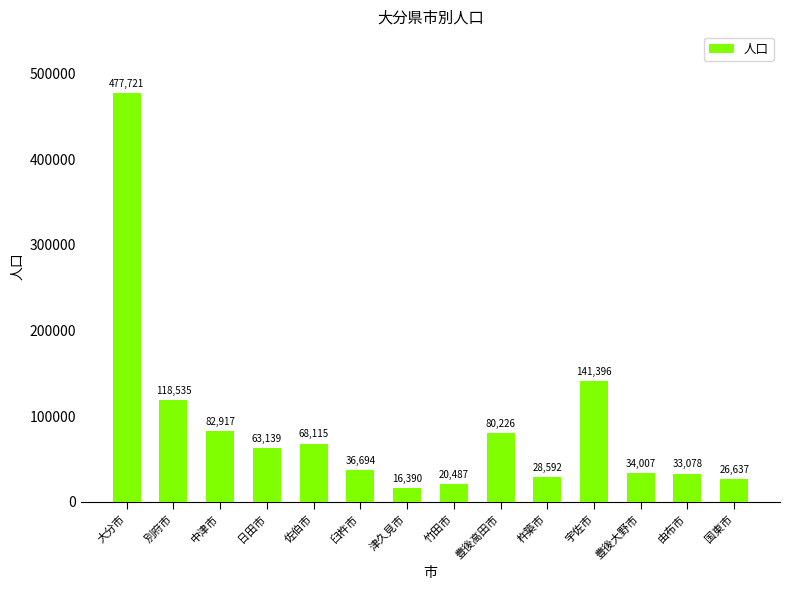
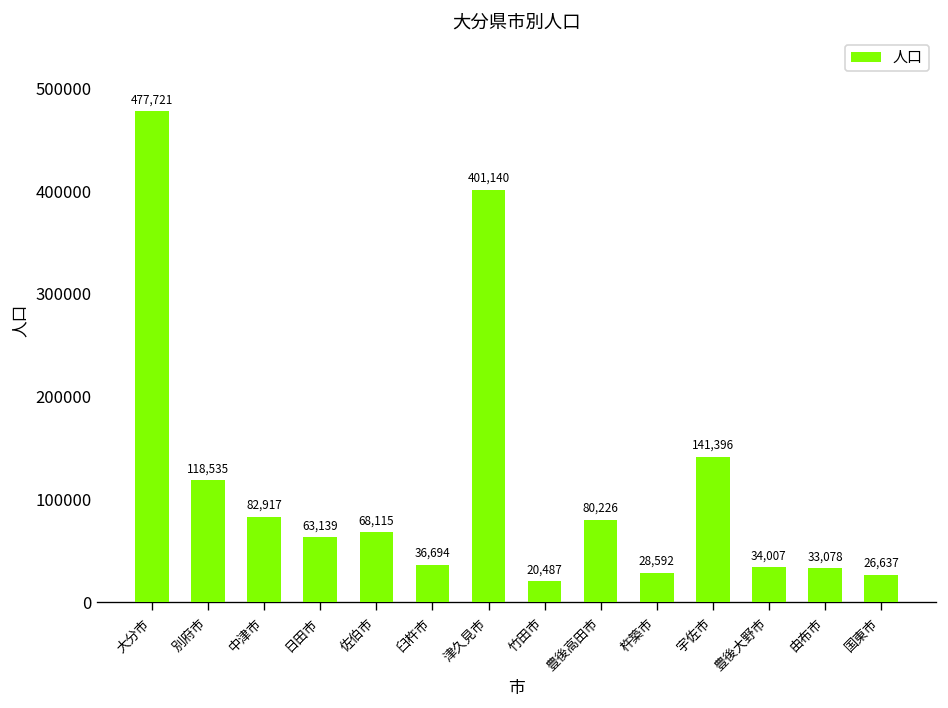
津久見市: 16,390 -> 401,140
